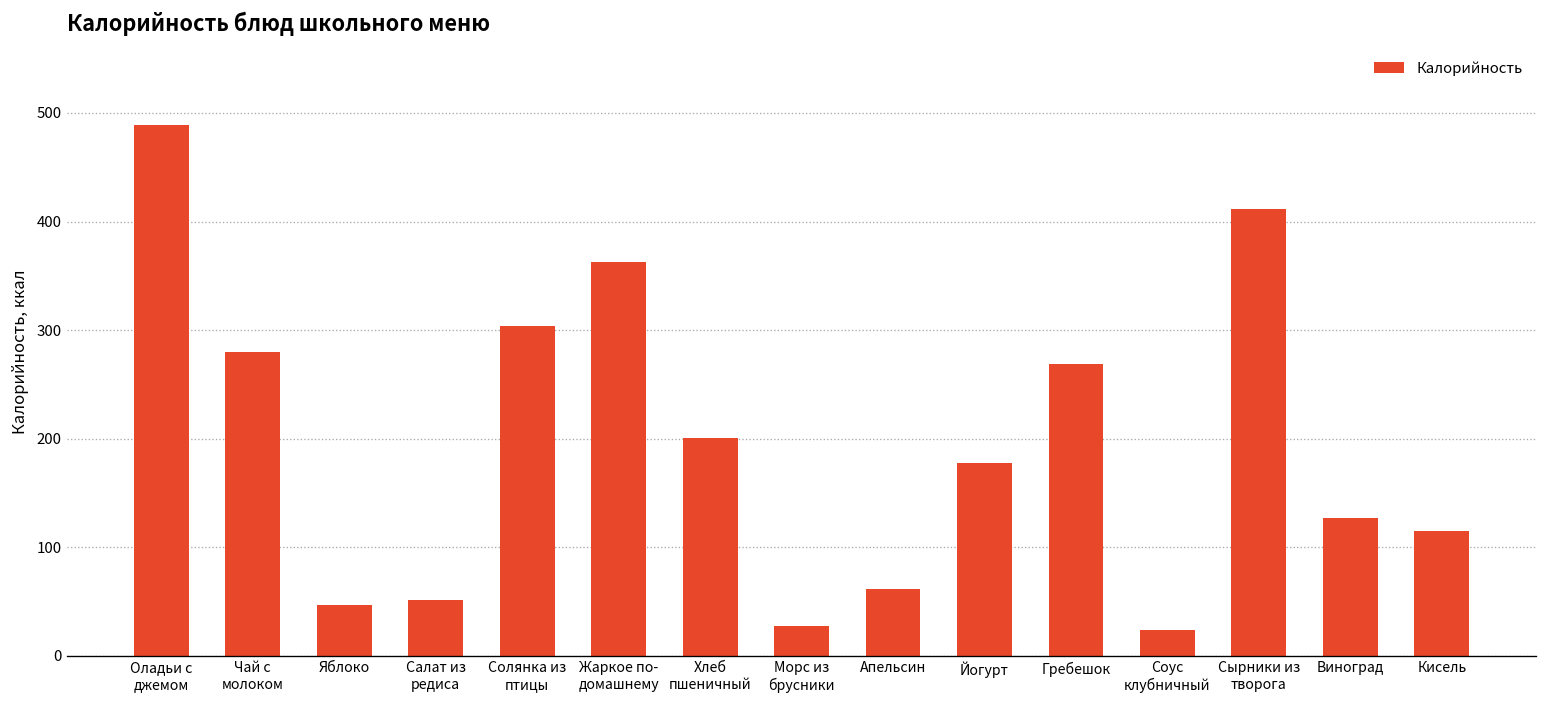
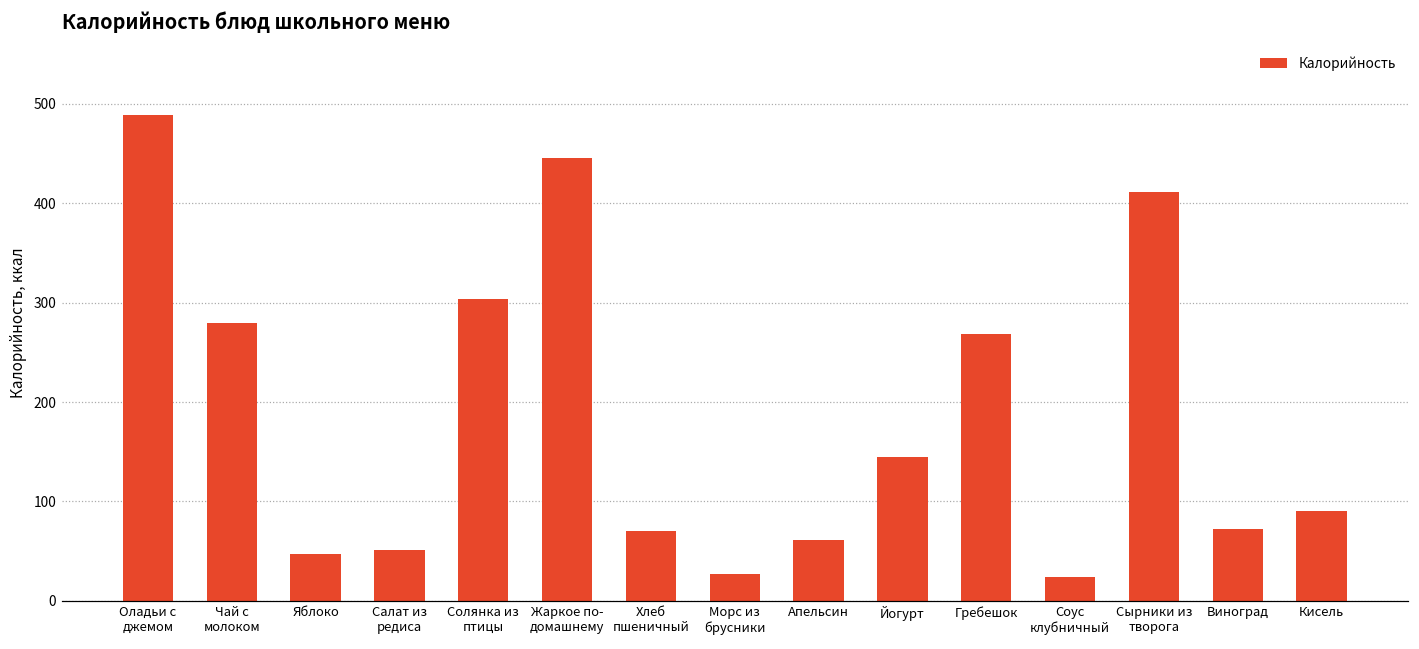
Жаркое по- домашнему: 360 -> 450
Хлеб пшеничный: 200 -> 70
Йогурт: 180 -> 150
Виноград: 130 -> 70
Кисель: 120 -> 90
